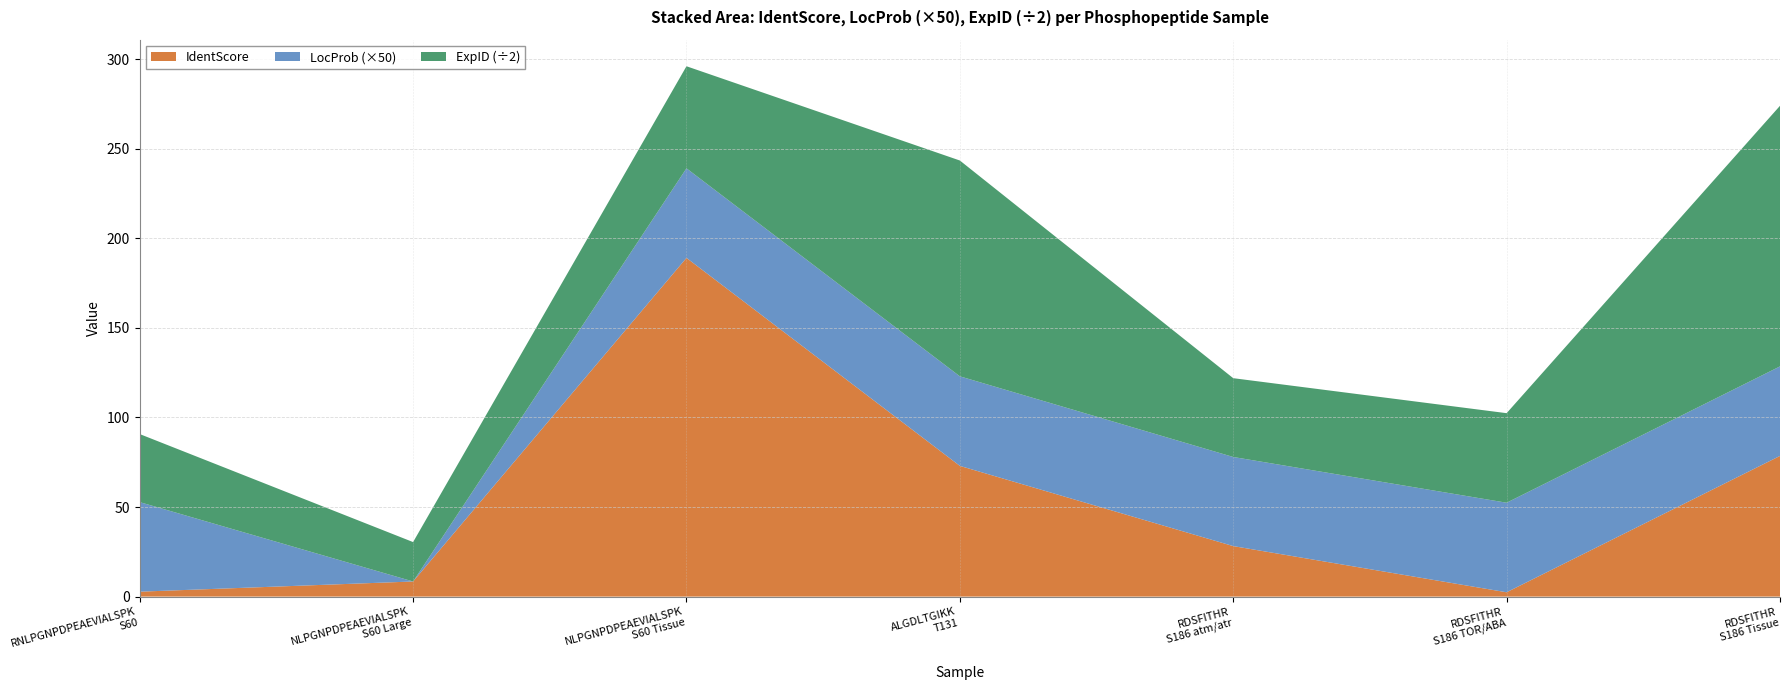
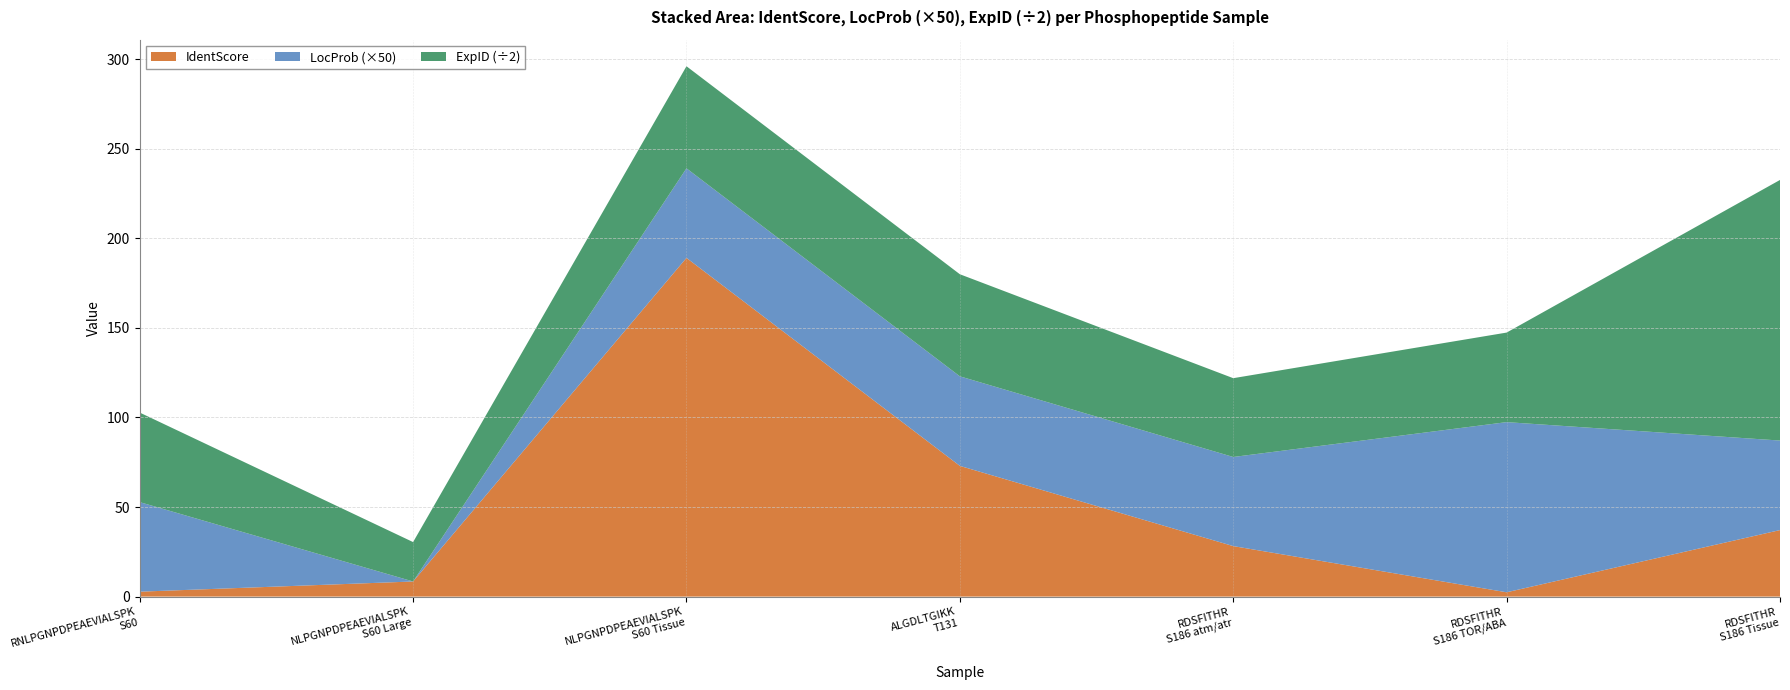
ExpID (÷2), RNLPGNPDPEAEVIALSPK S60: 38 -> 50
ExpID (÷2), ALGDLTGIKK T131: 120 -> 57
LocProb (×50), RDSFITHR S186 TOR/ABA: 50 -> 95
IdentScore, RDSFITHR S186 Tissue: 79 -> 37
